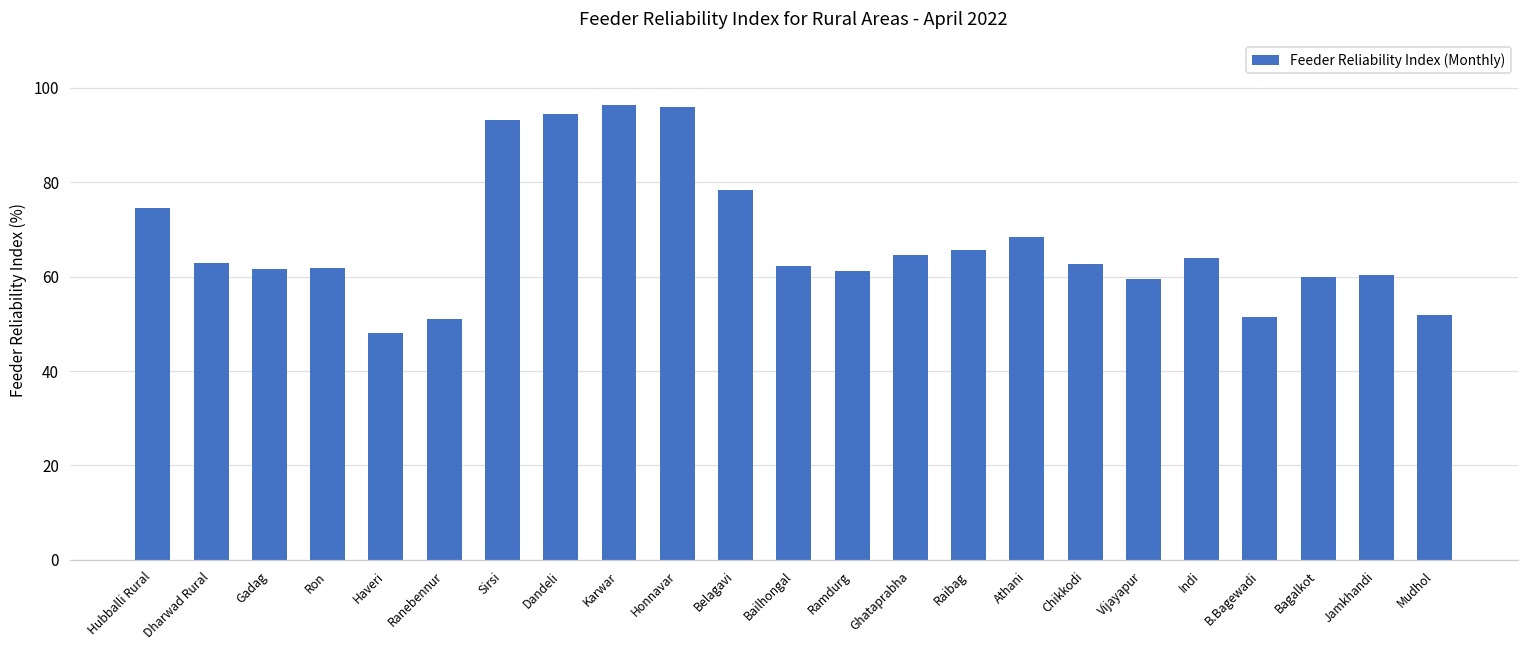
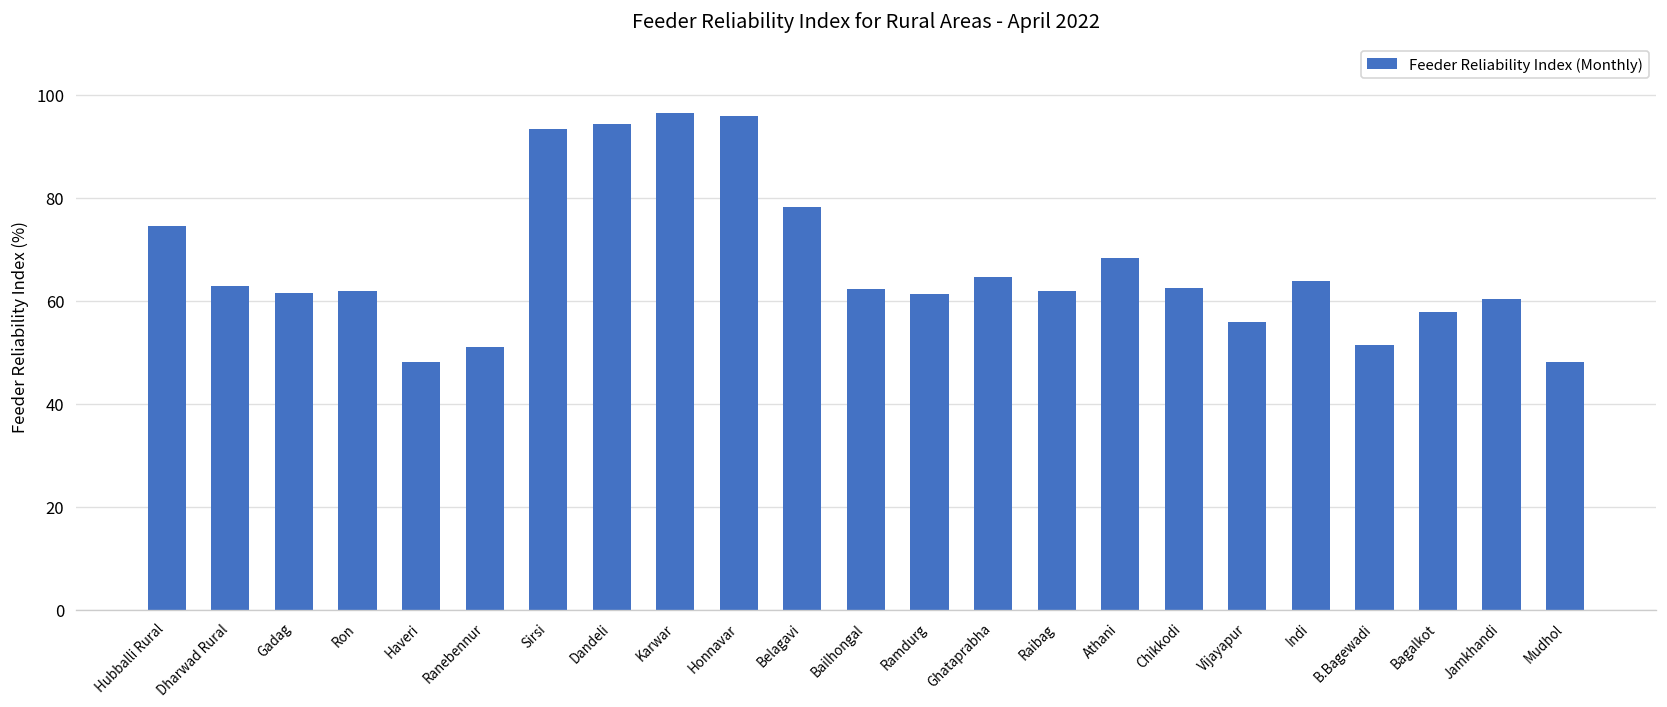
Raibag: 66 -> 62
Vijayapur: 59 -> 56
Bagalkot: 60 -> 58
Mudhol: 52 -> 48
